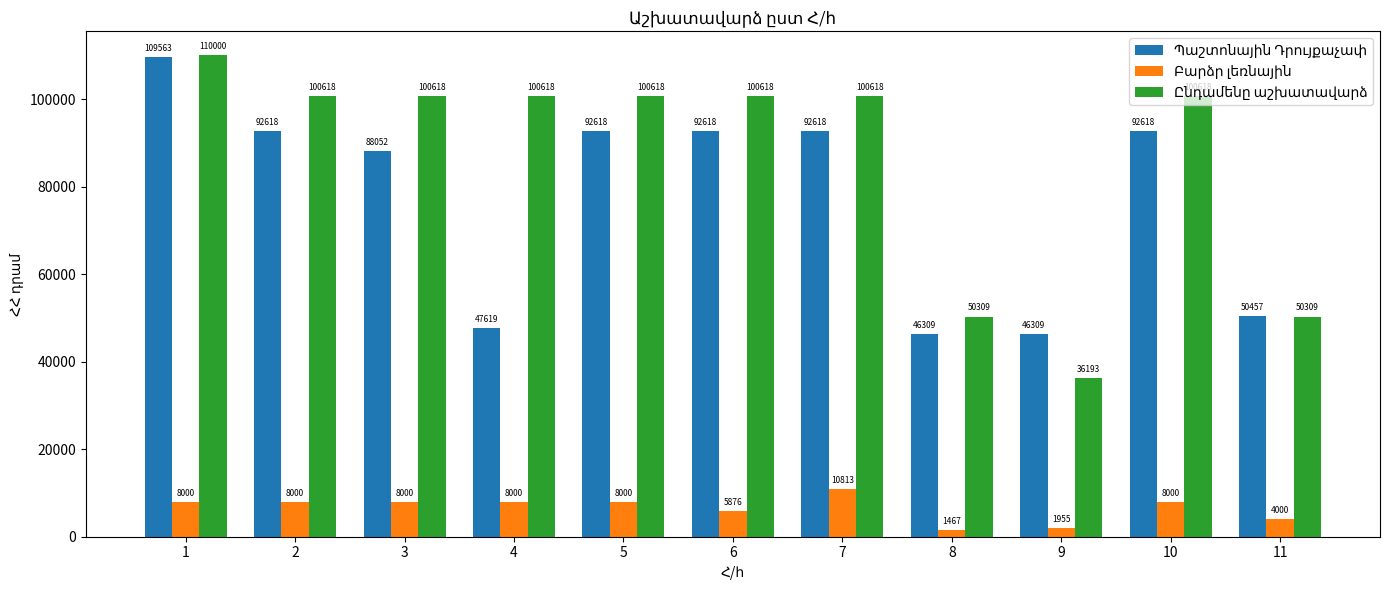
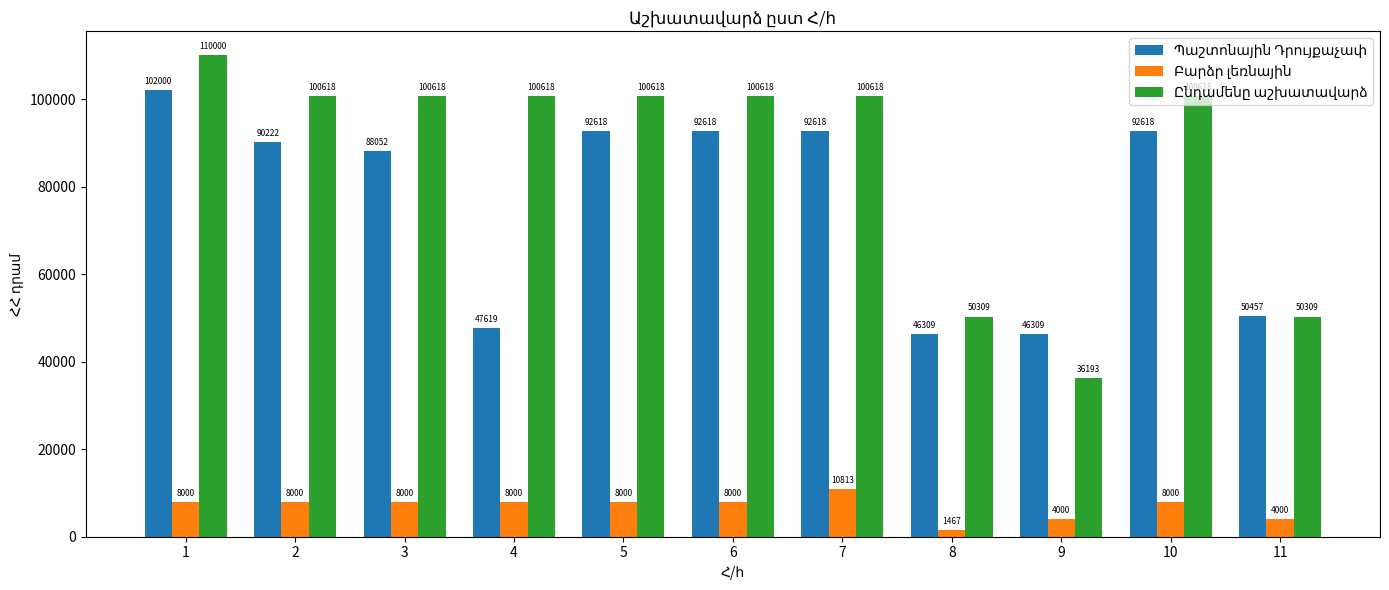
Պաշտոնային Դրույքաչափ, 1: 109563 -> 102000
Պաշտոնային Դրույքաչափ, 2: 92618 -> 90222
Բարձր լեռնային, 6: 5876 -> 8000
Բարձր լեռնային, 9: 1955 -> 4000
